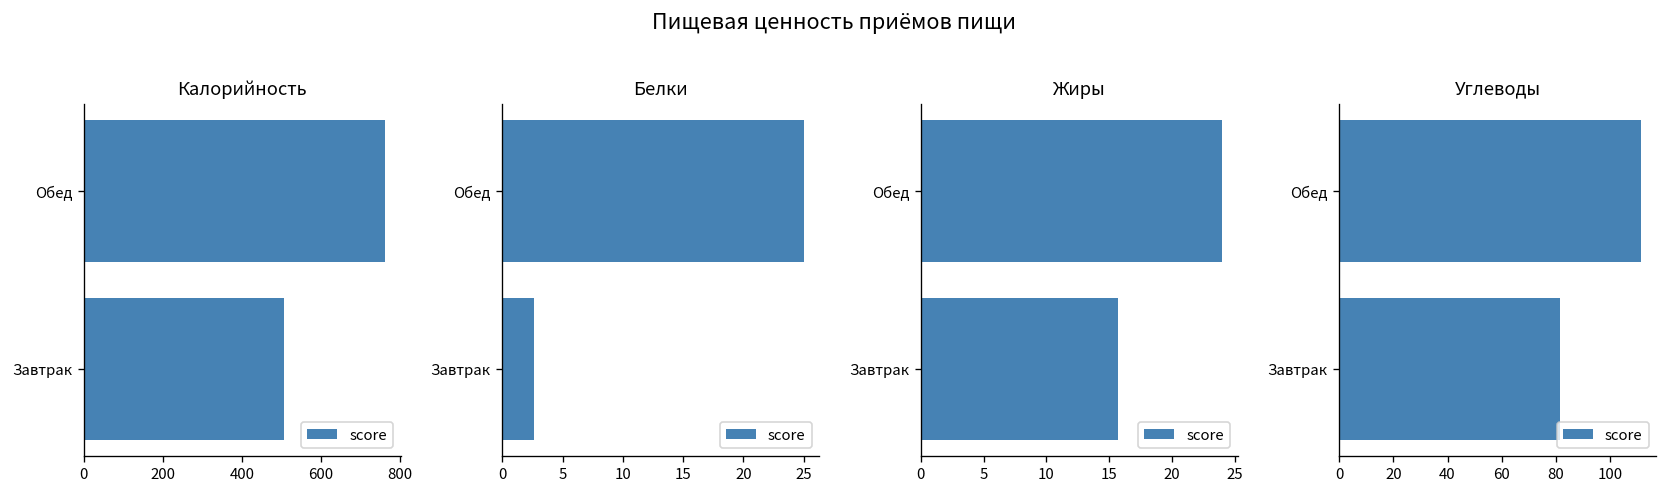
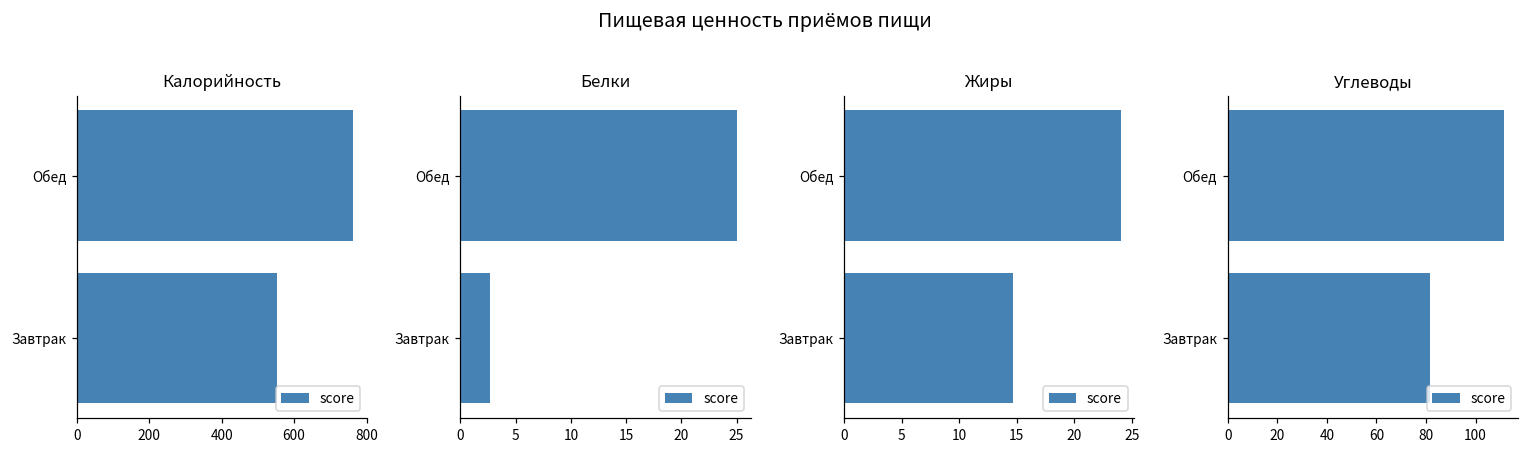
Калорийность, Завтрак: 510 -> 550
Жиры, Завтрак: 15.7 -> 14.7
